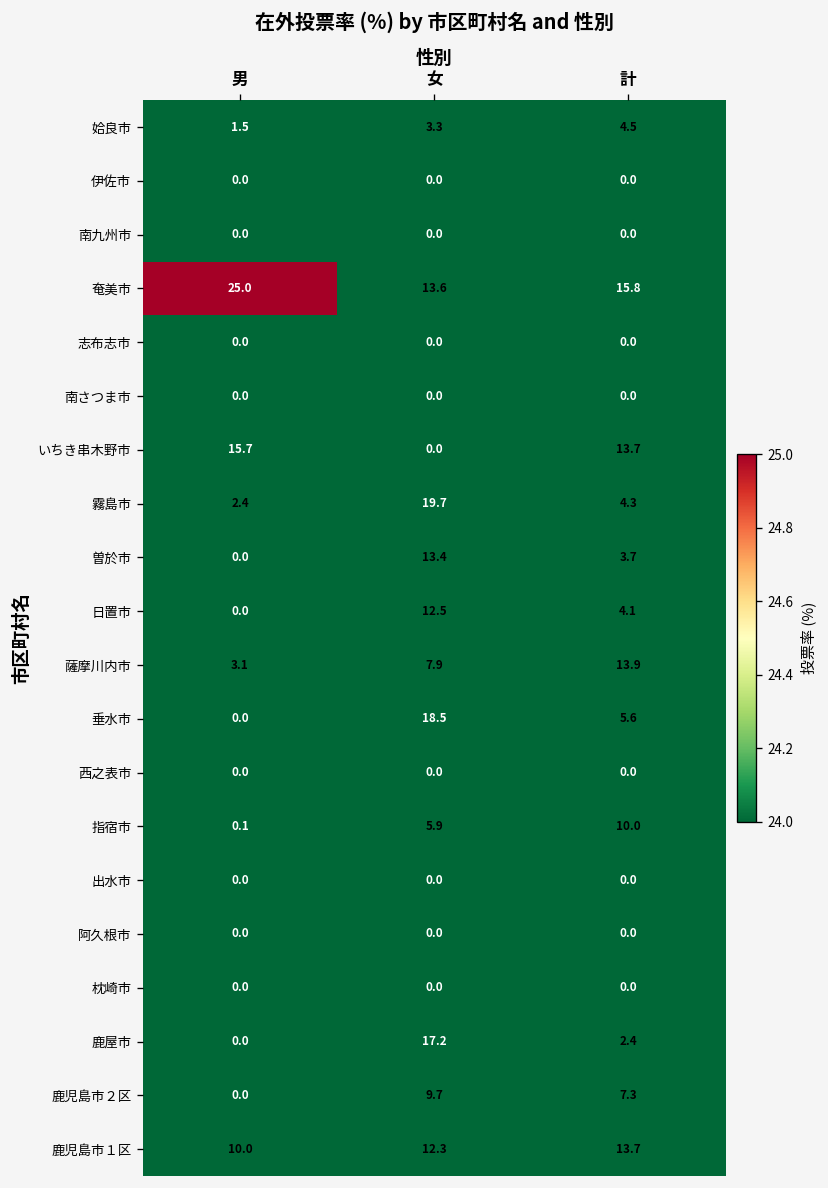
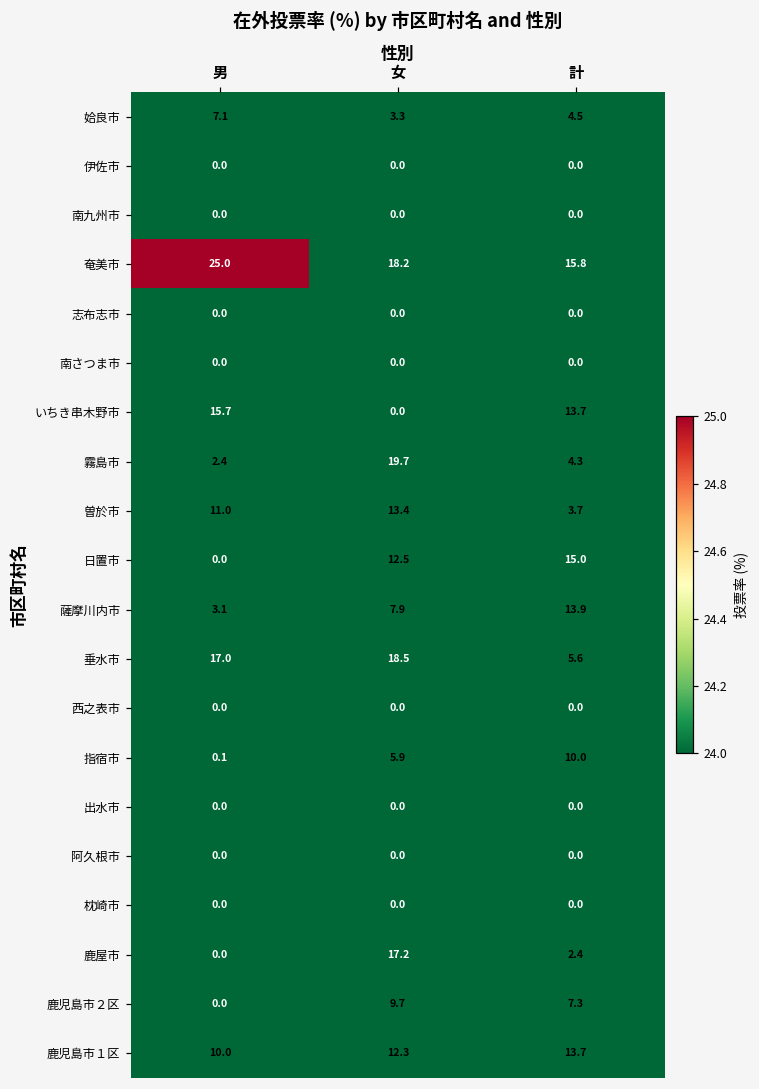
姶良市, 男: 1.5 -> 7.1
奄美市, 女: 13.6 -> 18.2
曽於市, 男: 0.0 -> 11.0
日置市, 計: 4.1 -> 15.0
垂水市, 男: 0.0 -> 17.0
